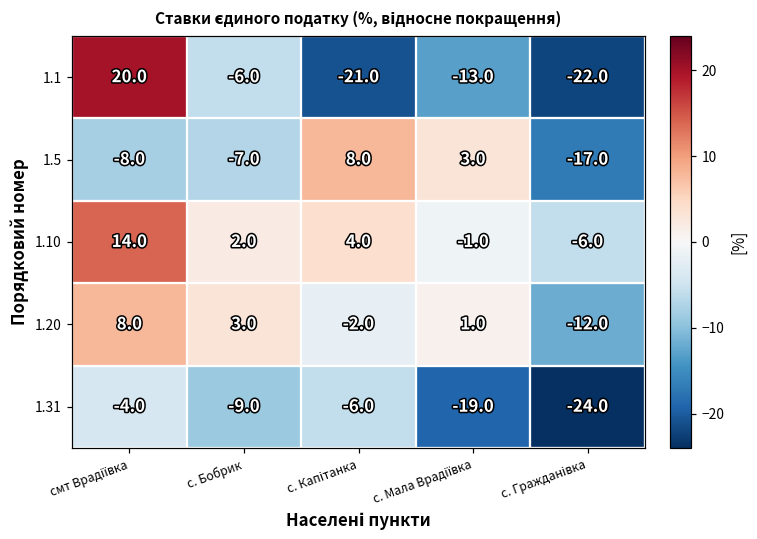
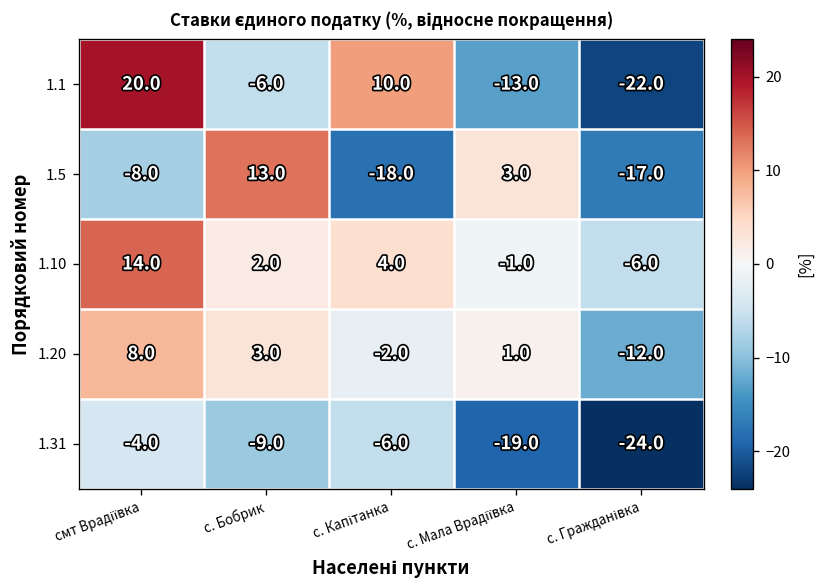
1.1, с. Капітанка: -21.0 -> 10.0
1.5, с. Бобрик: -7.0 -> 13.0
1.5, с. Капітанка: 8.0 -> -18.0
